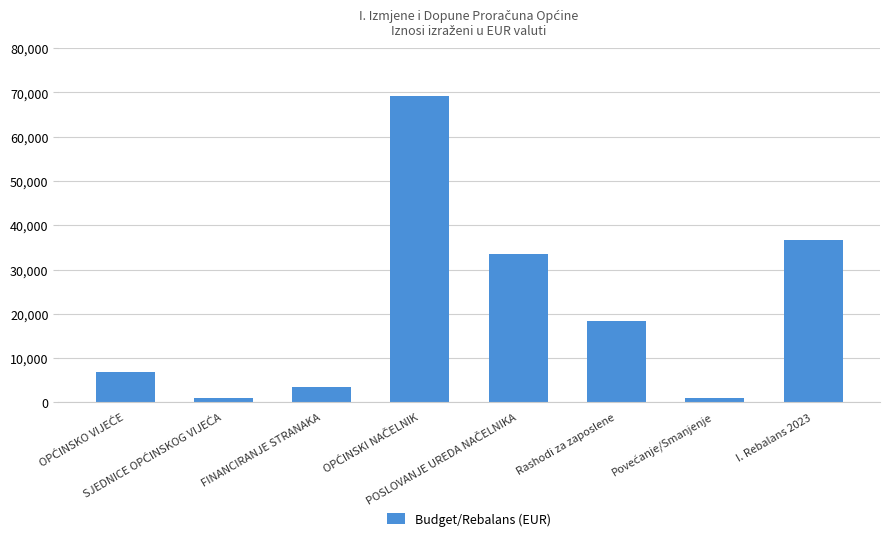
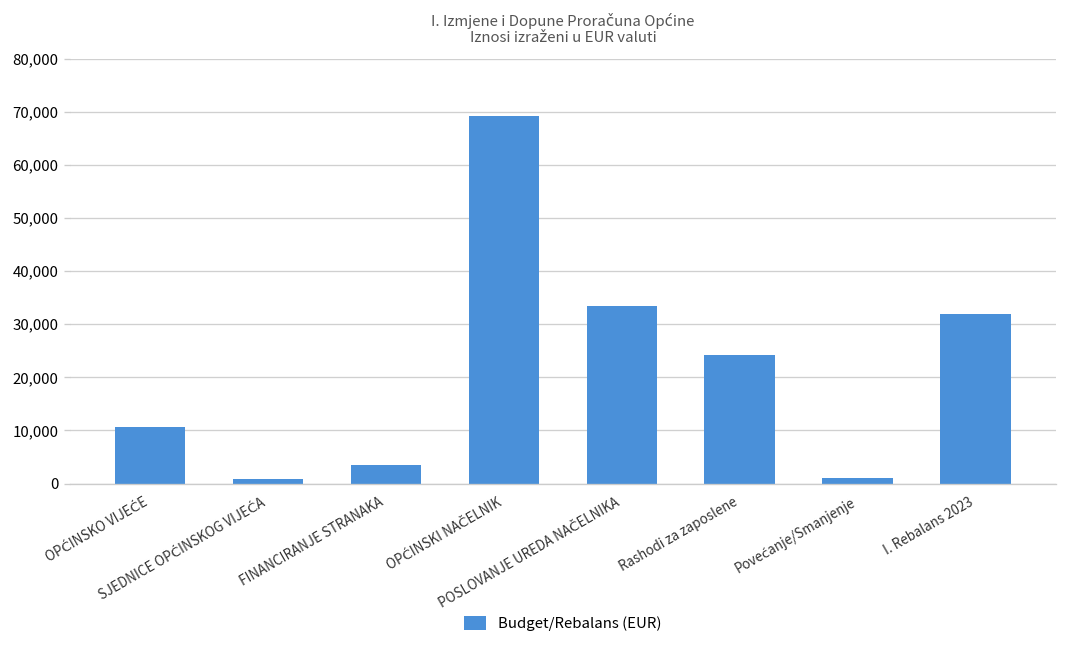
OPĆINSKO VIJEĆE: 7,000 -> 11,000
Rashodi za zaposlene: 18,000 -> 24,000
I. Rebalans 2023: 37,000 -> 32,000
